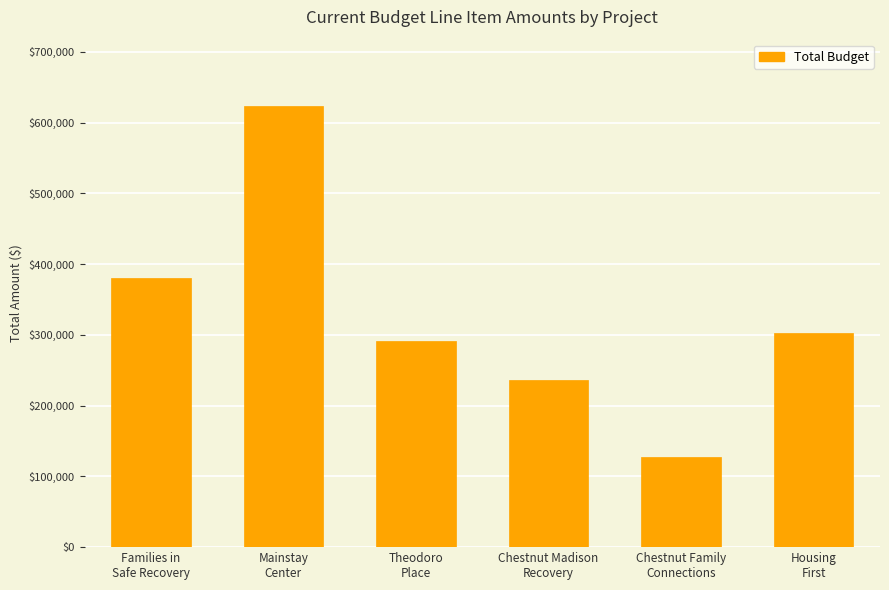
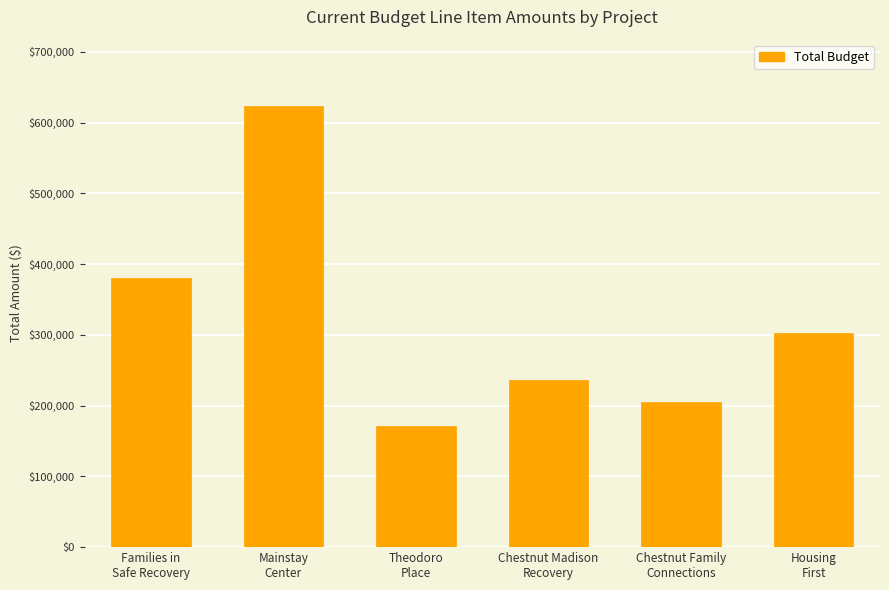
Theodoro Place: $290,000 -> $170,000
Chestnut Family Connections: $130,000 -> $200,000
